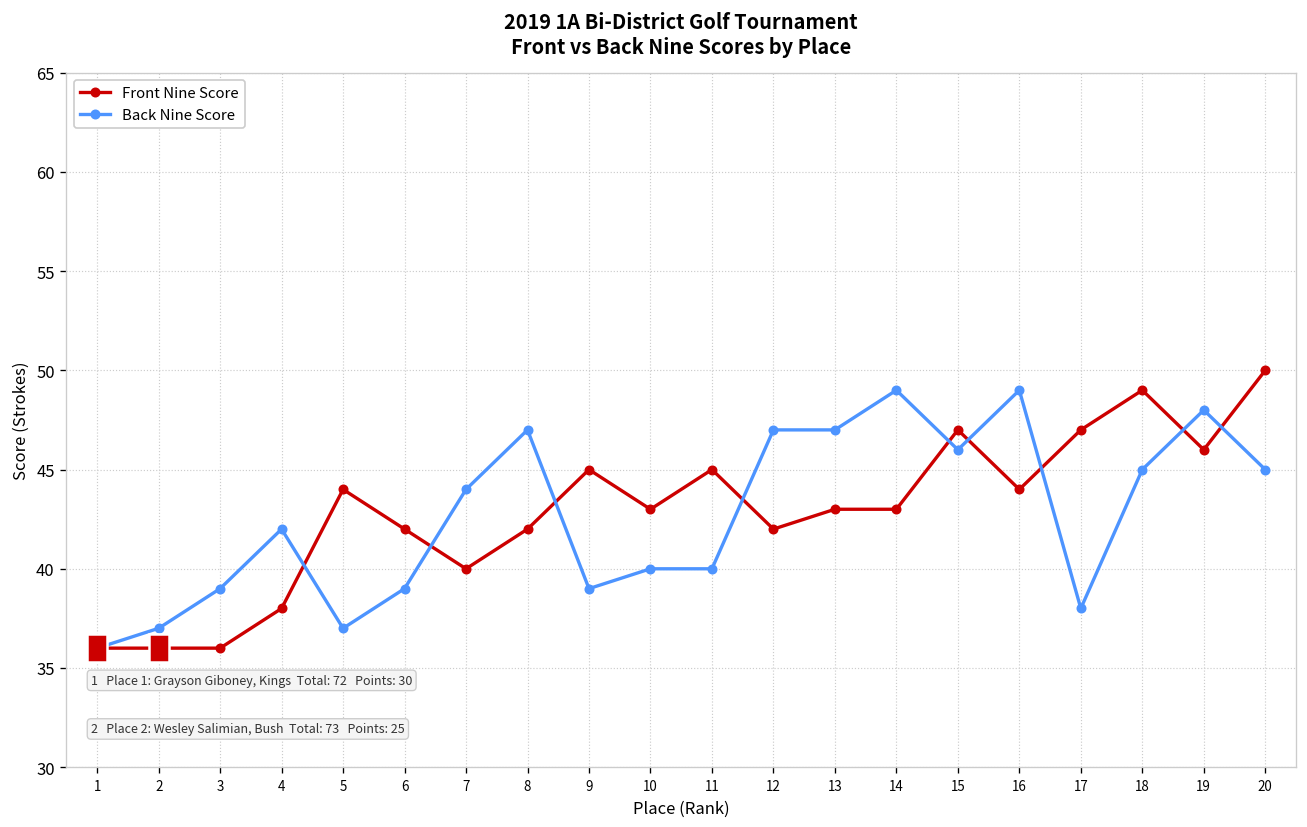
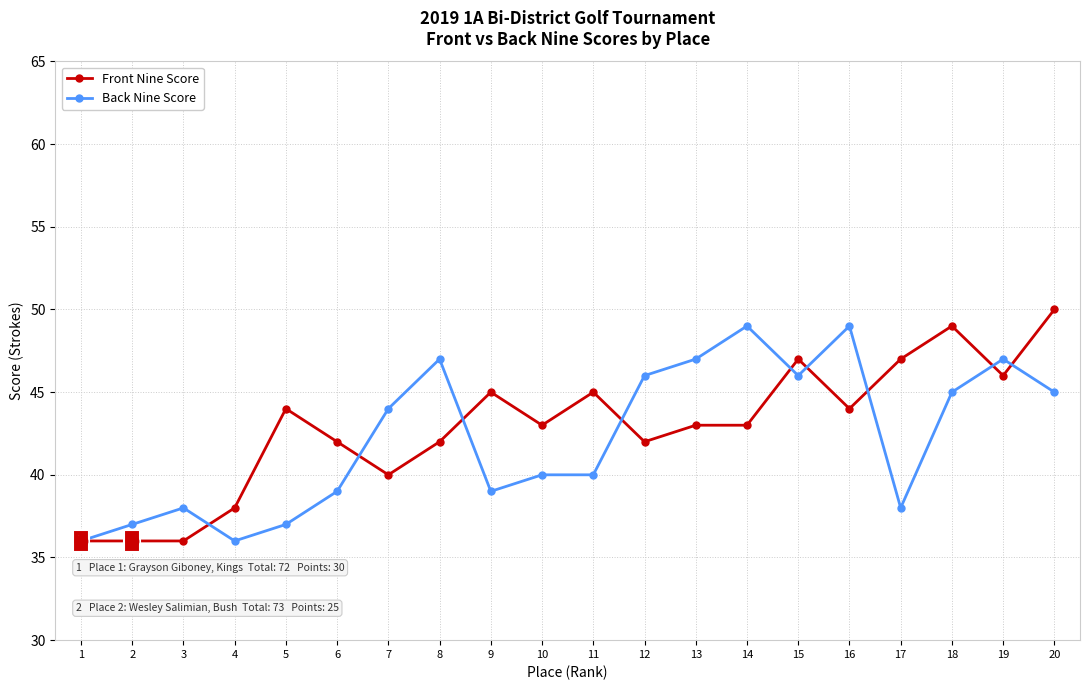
Back Nine Score, 3: 39 -> 38
Back Nine Score, 4: 42 -> 36
Back Nine Score, 12: 47 -> 46
Back Nine Score, 19: 48 -> 47
